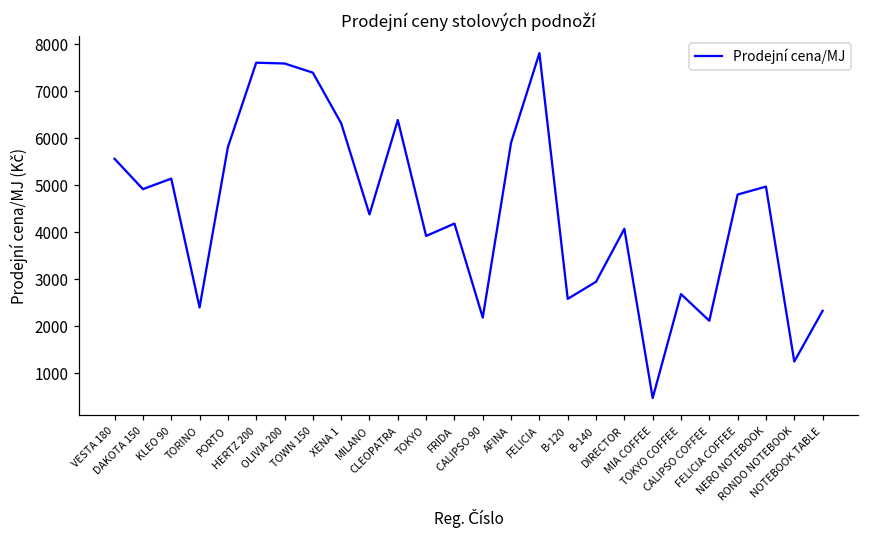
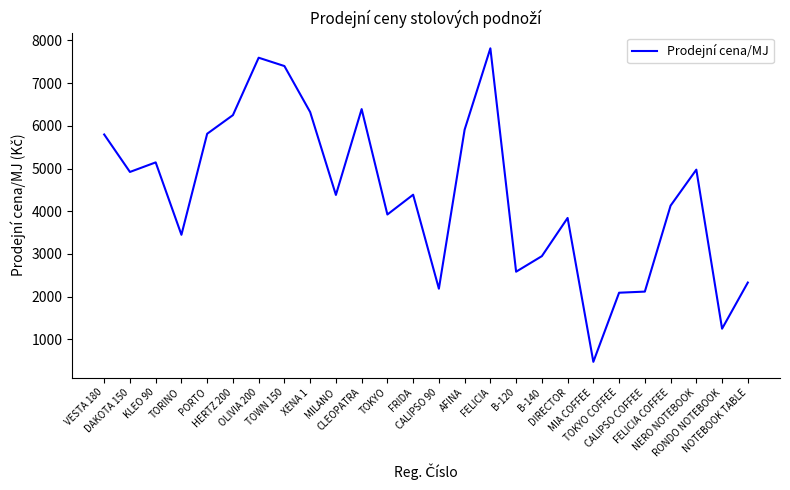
VESTA 180: 5600 -> 5800
TORINO: 2400 -> 3400
HERTZ 200: 7600 -> 6300
FRIDA: 4200 -> 4400
DIRECTOR: 4100 -> 3800
TOKYO COFFEE: 2700 -> 2100
FELICIA COFFEE: 4800 -> 4100
